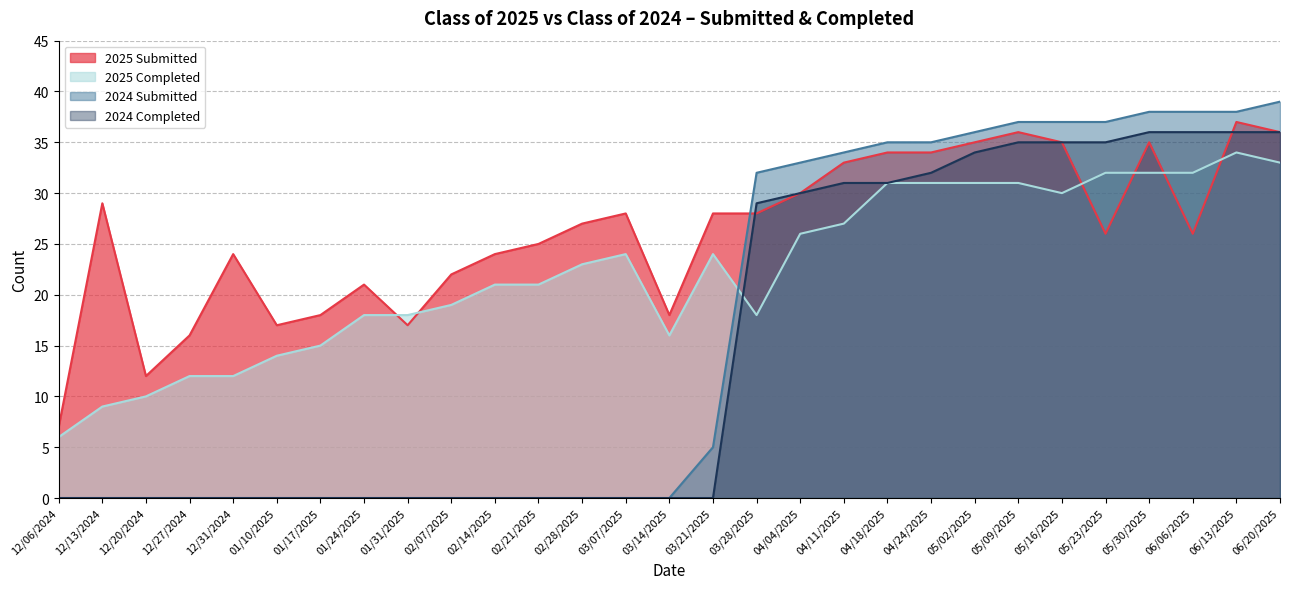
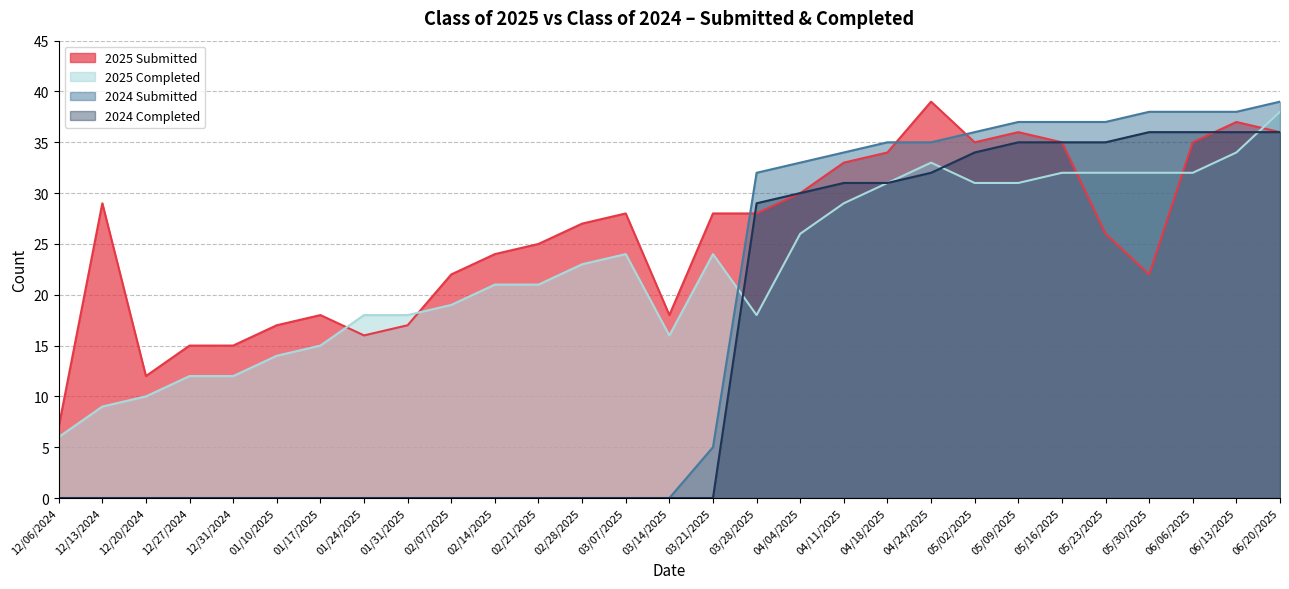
2025 Submitted, 12/27/2024: 16 -> 15
2025 Submitted, 12/31/2024: 24 -> 15
2025 Submitted, 01/24/2025: 21 -> 16
2025 Completed, 04/11/2025: 27 -> 29
2025 Submitted, 04/24/2025: 34 -> 39
2025 Completed, 04/24/2025: 31 -> 33
2025 Completed, 05/16/2025: 30 -> 32
2025 Submitted, 05/30/2025: 35 -> 22
2025 Submitted, 06/06/2025: 26 -> 35
2025 Completed, 06/20/2025: 33 -> 38
